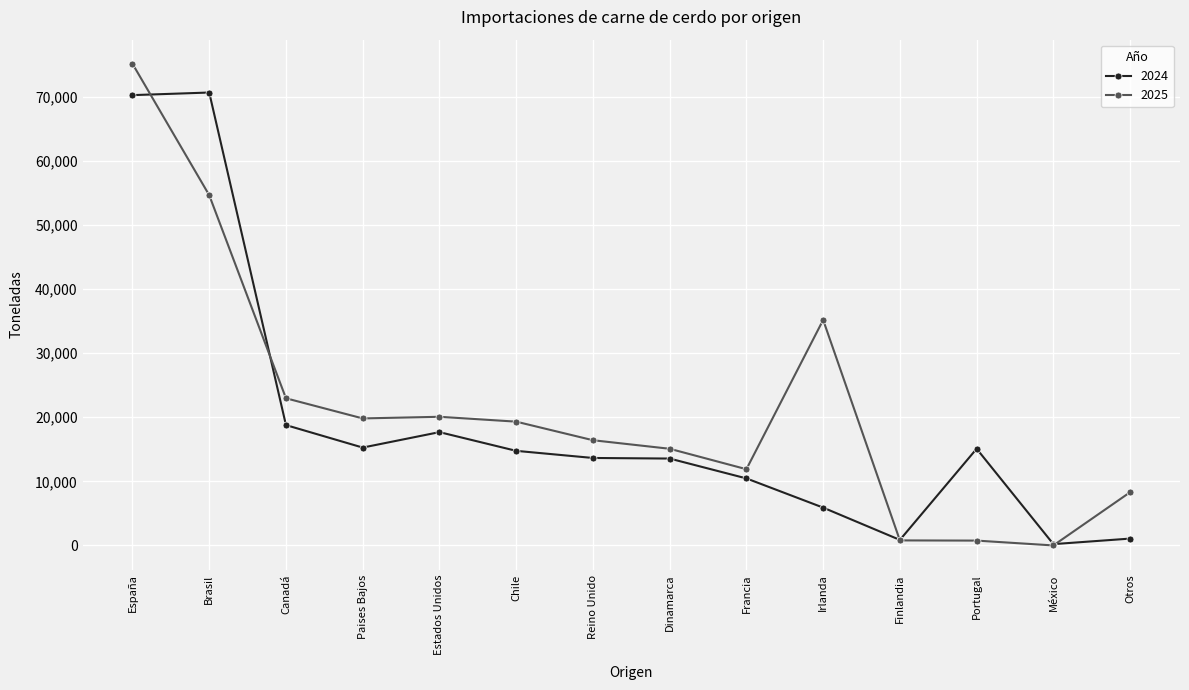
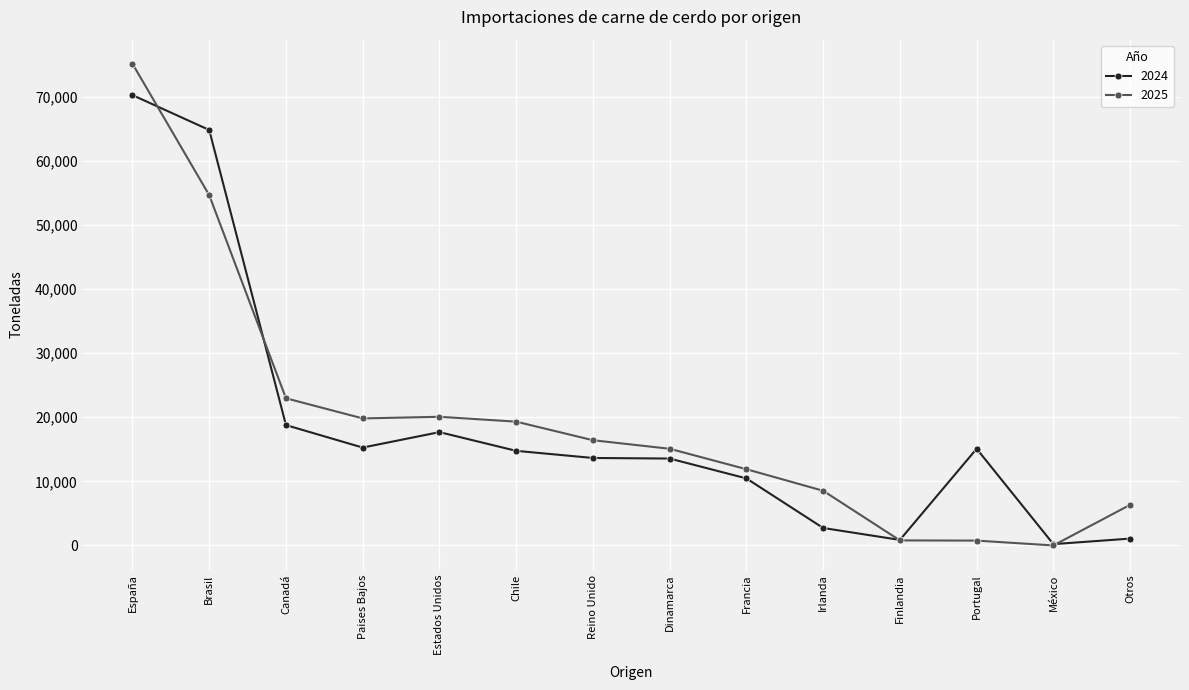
2024, Brasil: 71,000 -> 65,000
2024, Irlanda: 6,000 -> 3,000
2025, Irlanda: 35,000 -> 9,000
2025, Otros: 8,000 -> 6,000
